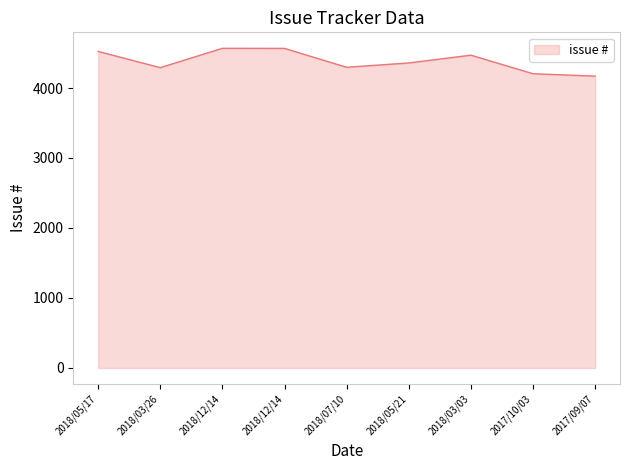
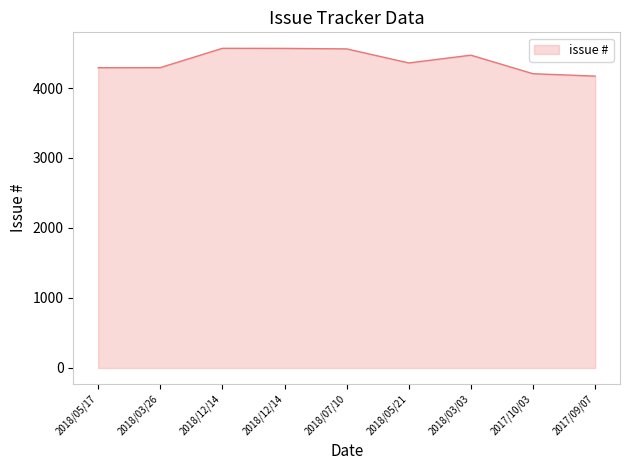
2018/05/17: 4500 -> 4300
2018/07/10: 4300 -> 4600
